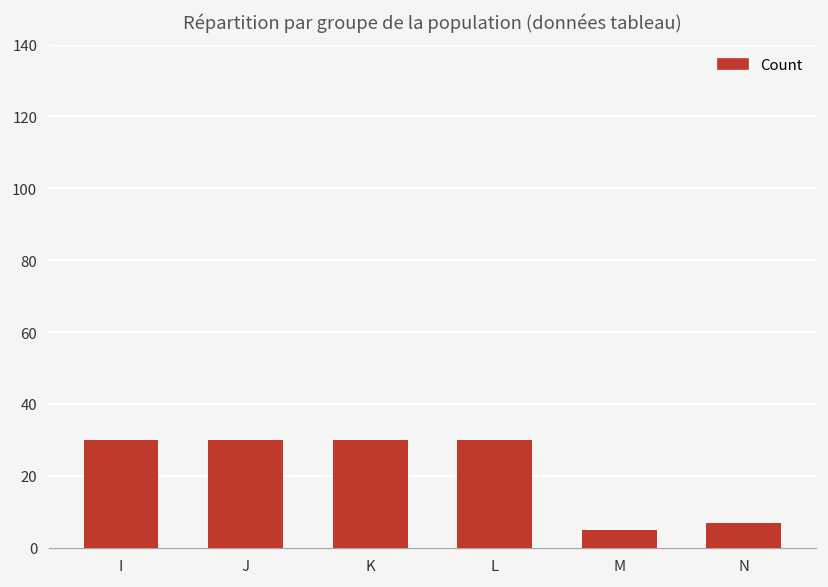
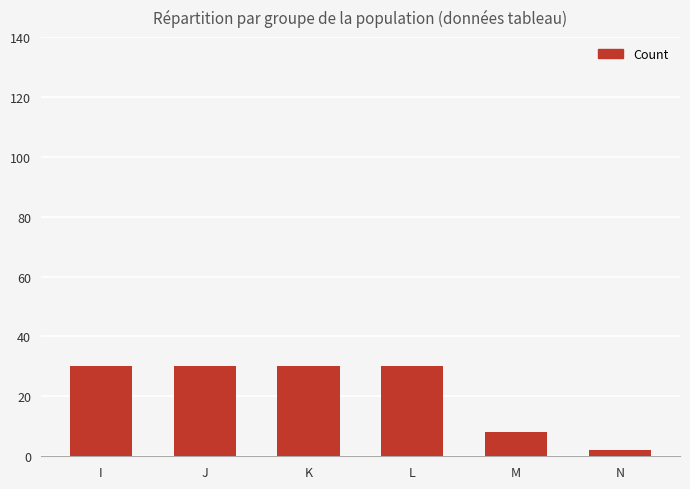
M: 5 -> 8
N: 7 -> 2
